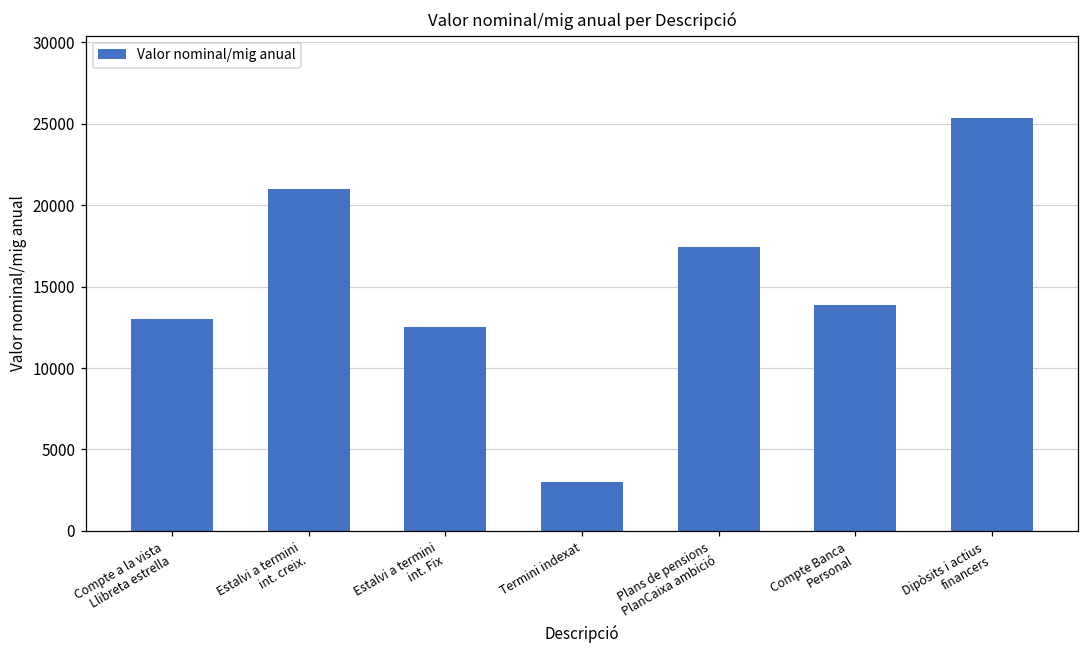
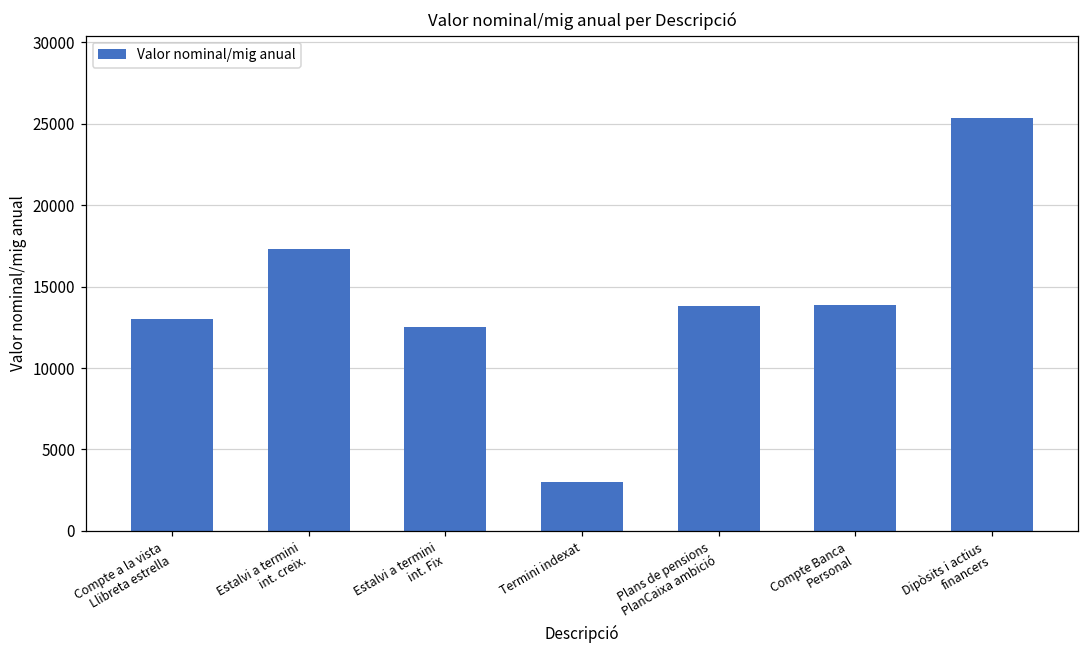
Estalvi a termini int. creix.: 21000 -> 17300
Plans de pensions PlanCaixa ambició: 17400 -> 13800
